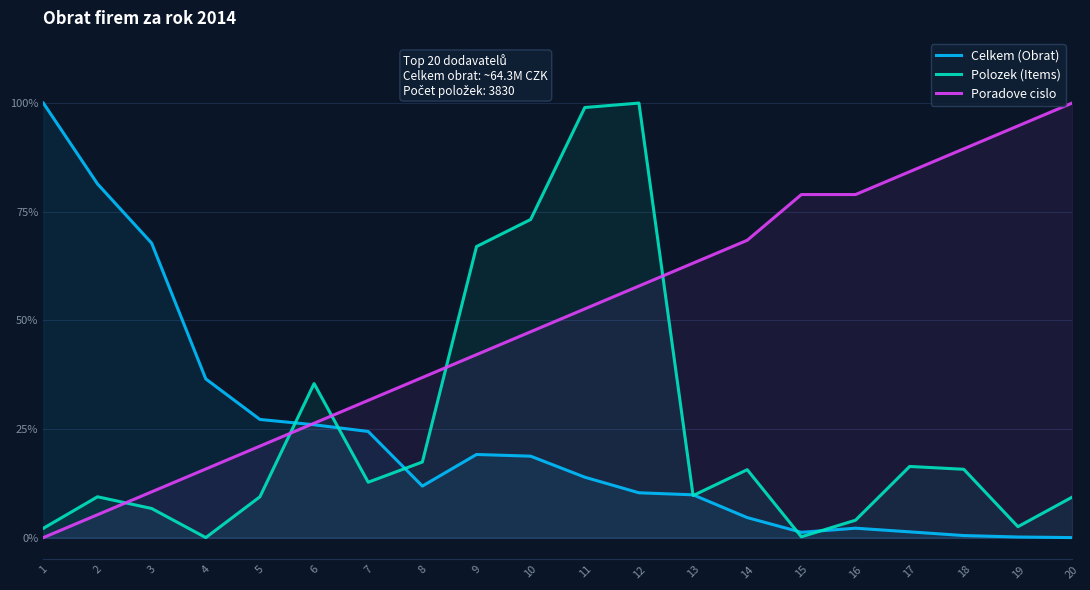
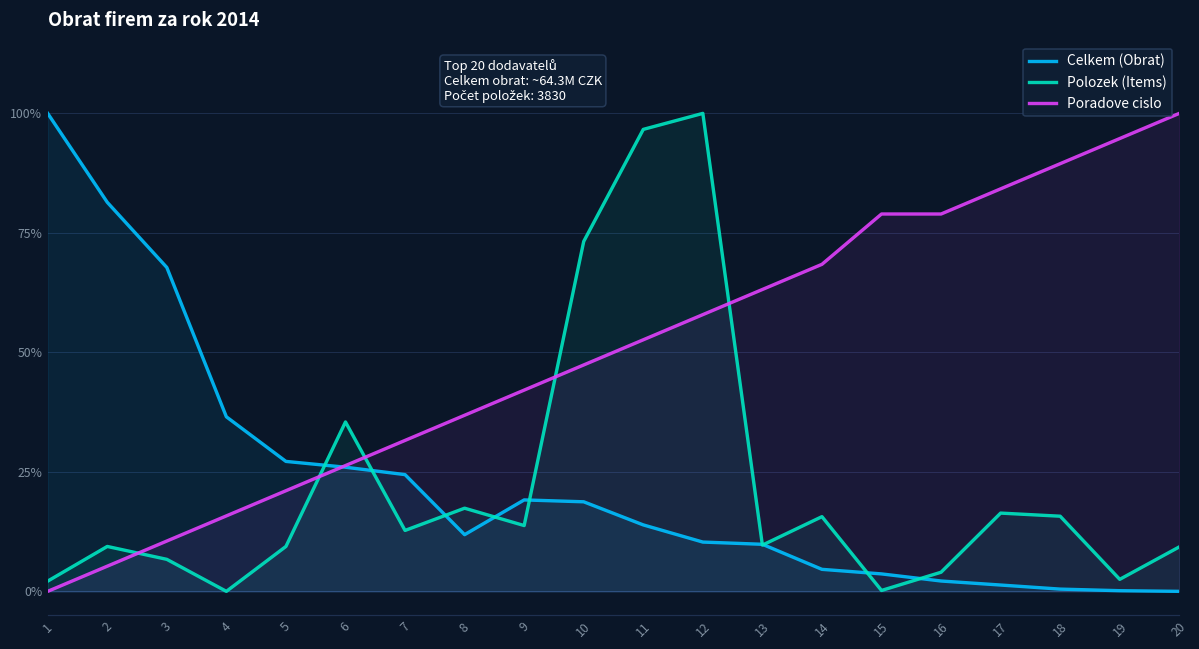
Polozek (Items), 9: 67% -> 14%
Polozek (Items), 11: 99% -> 97%
Celkem (Obrat), 15: 1% -> 4%
